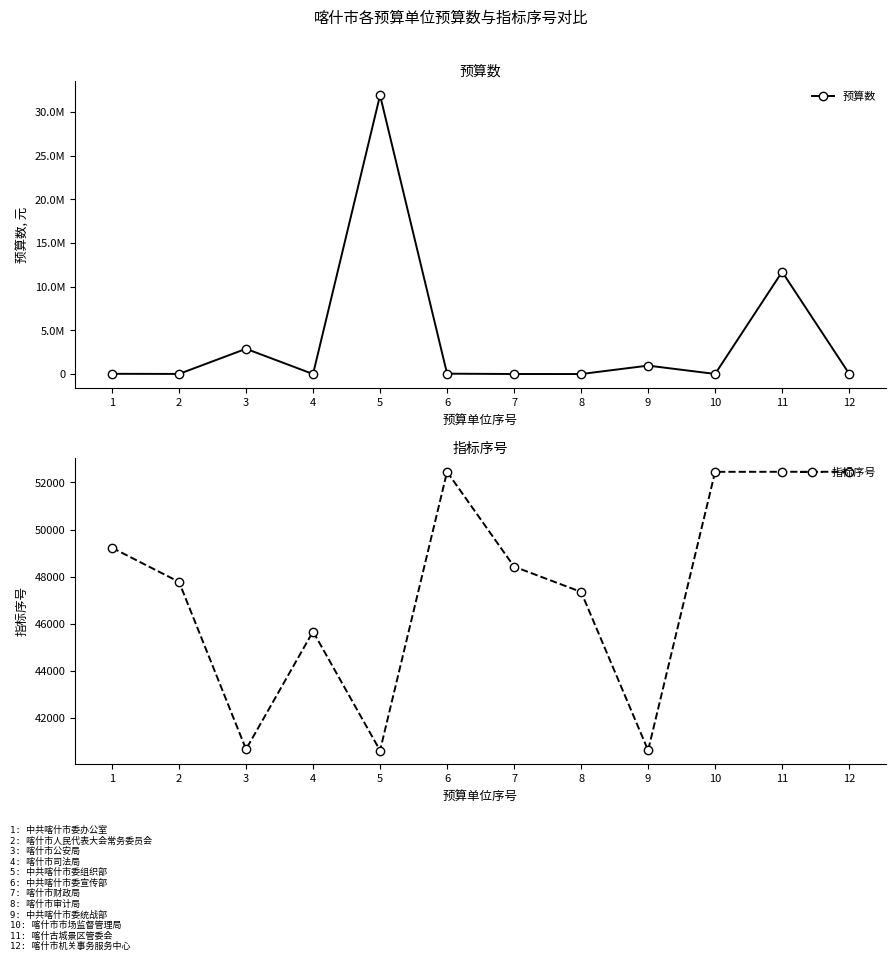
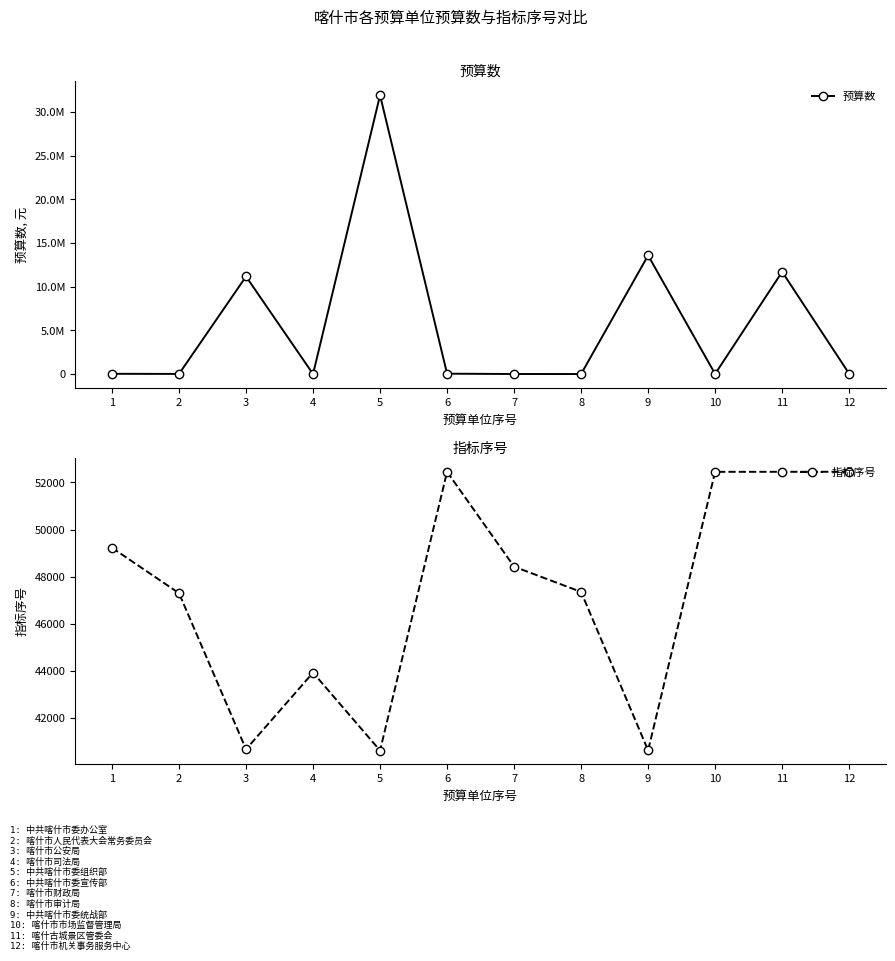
预算数, 3: 3000000 -> 11000000
预算数, 9: 1000000 -> 14000000
指标序号, 2: 47800 -> 47300
指标序号, 4: 45700 -> 43900
